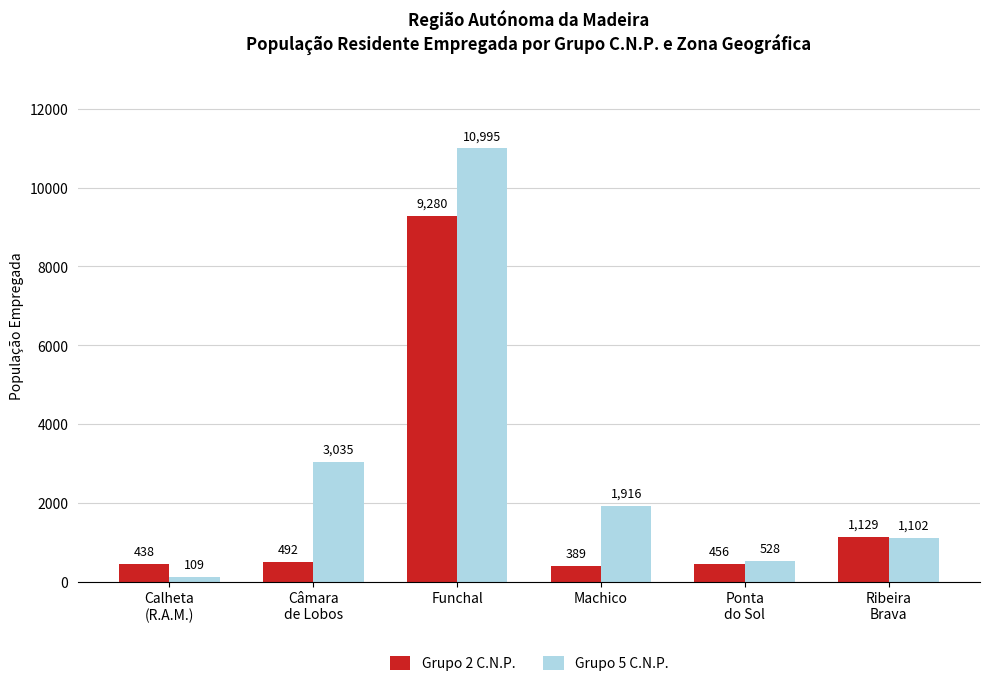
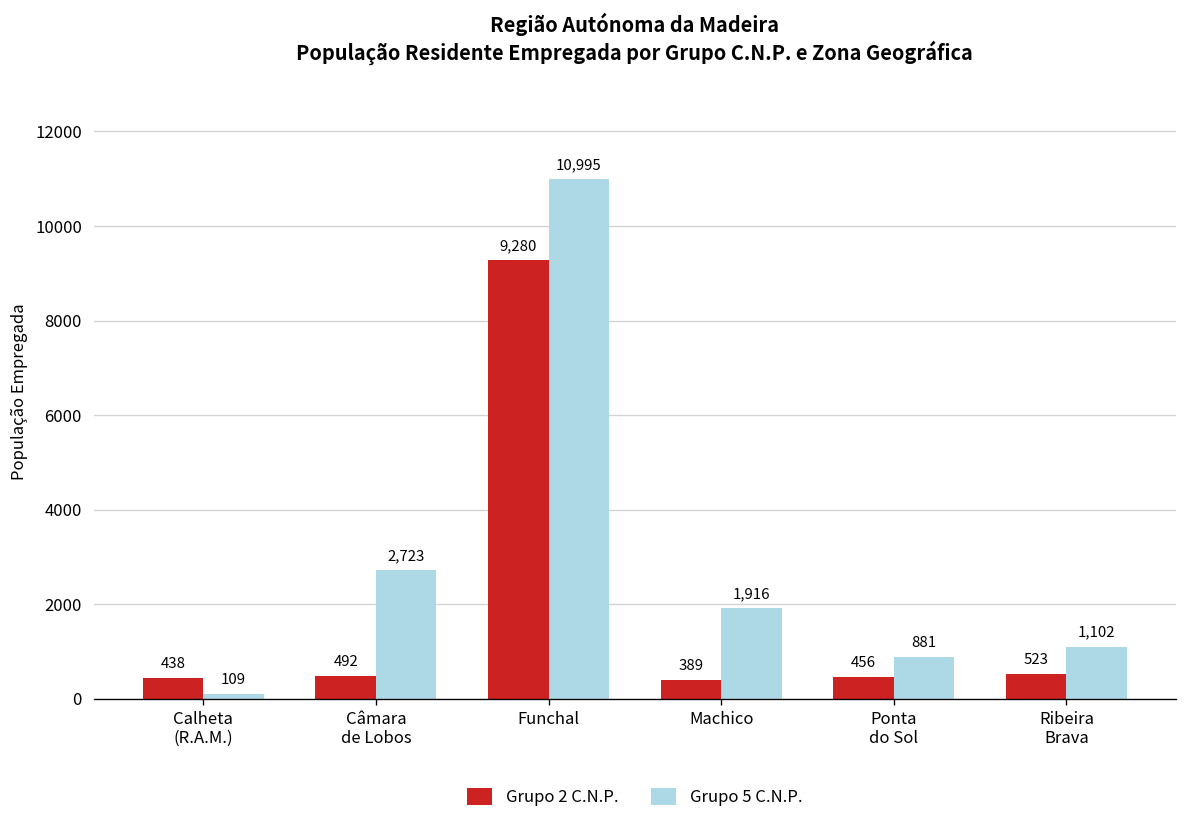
Grupo 5 C.N.P., Câmara de Lobos: 3,035 -> 2,723
Grupo 5 C.N.P., Ponta do Sol: 528 -> 881
Grupo 2 C.N.P., Ribeira Brava: 1,129 -> 523
